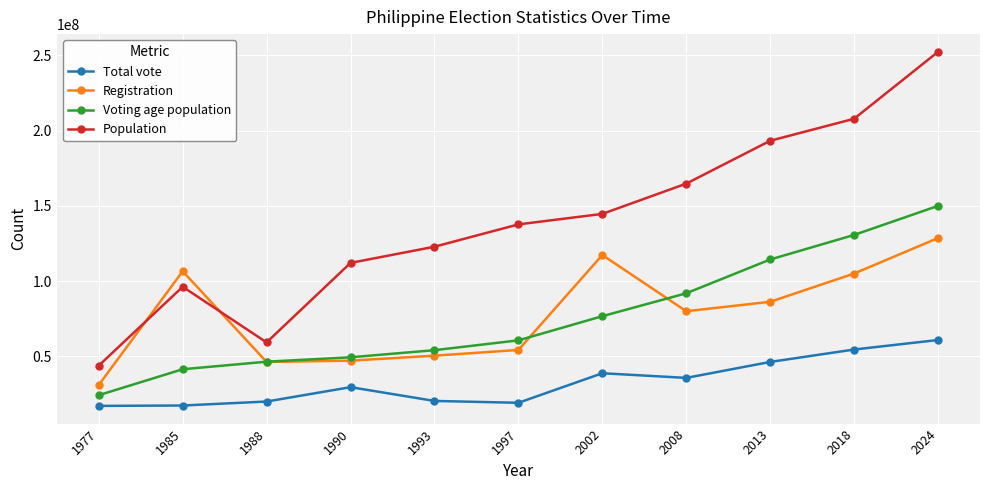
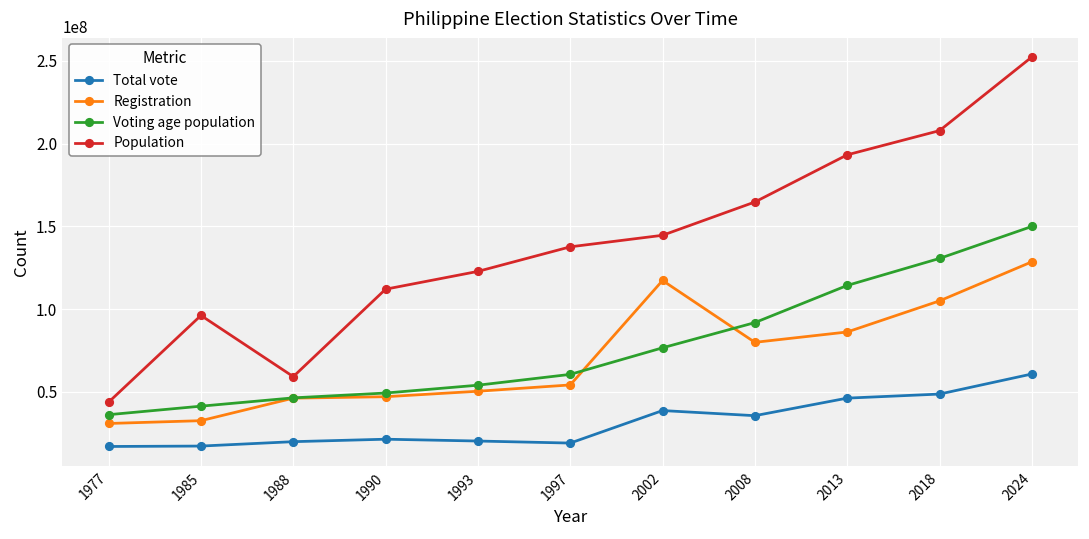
Voting age population, 1977: 24000000 -> 36000000
Registration, 1985: 106000000 -> 33000000
Total vote, 1990: 29000000 -> 21000000
Total vote, 2018: 54000000 -> 49000000
